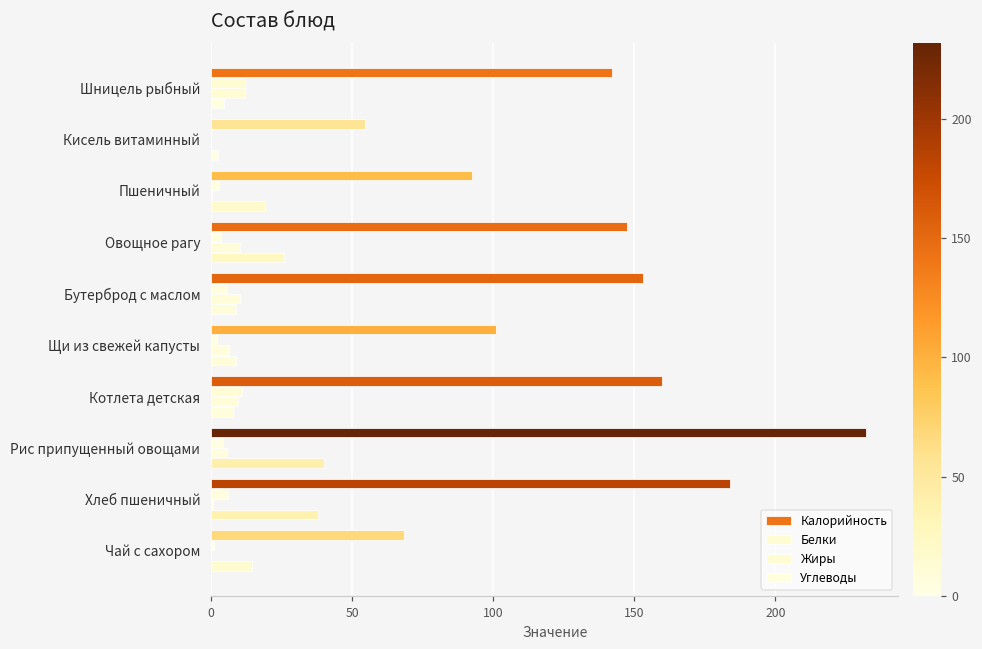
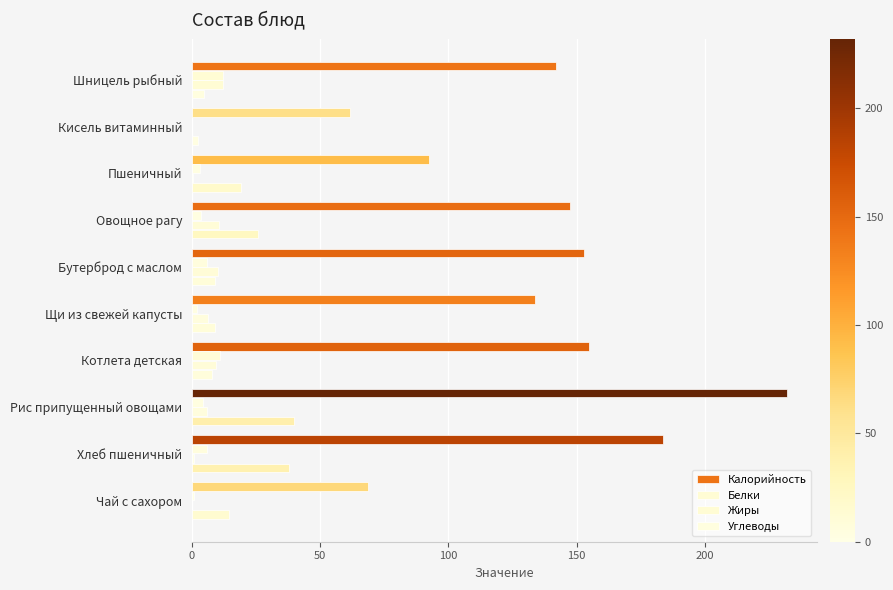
Калорийность, Кисель витаминный: 55 -> 62
Калорийность, Щи из свежей капусты: 101 -> 134
Калорийность, Котлета детская: 160 -> 155
